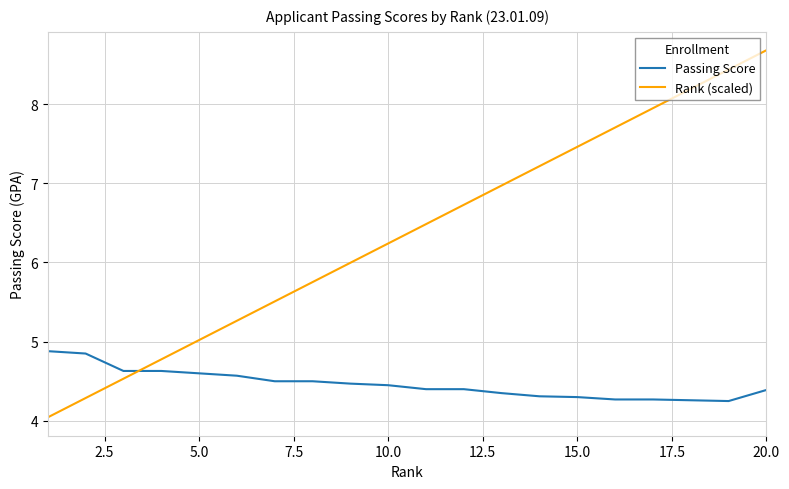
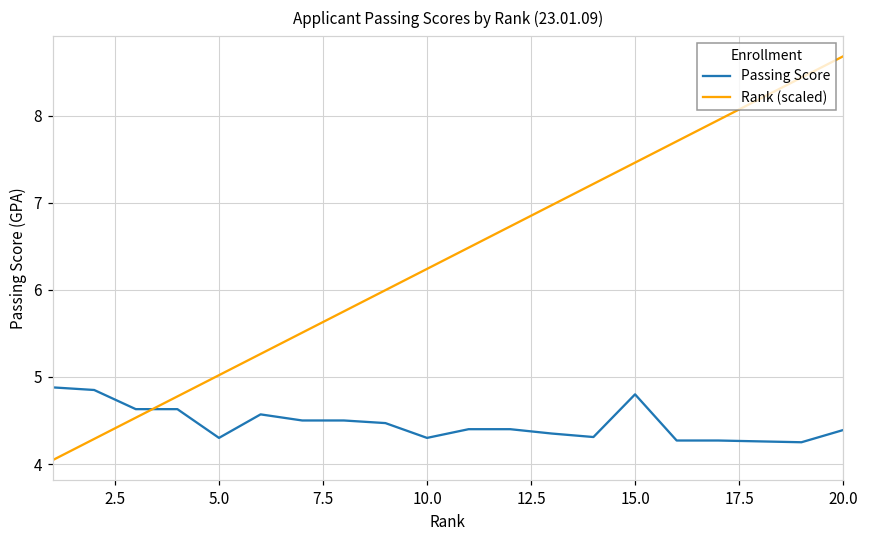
Passing Score, 5.0: 4.6 -> 4.3
Passing Score, 10.0: 4.5 -> 4.3
Passing Score, 15.0: 4.3 -> 4.8
